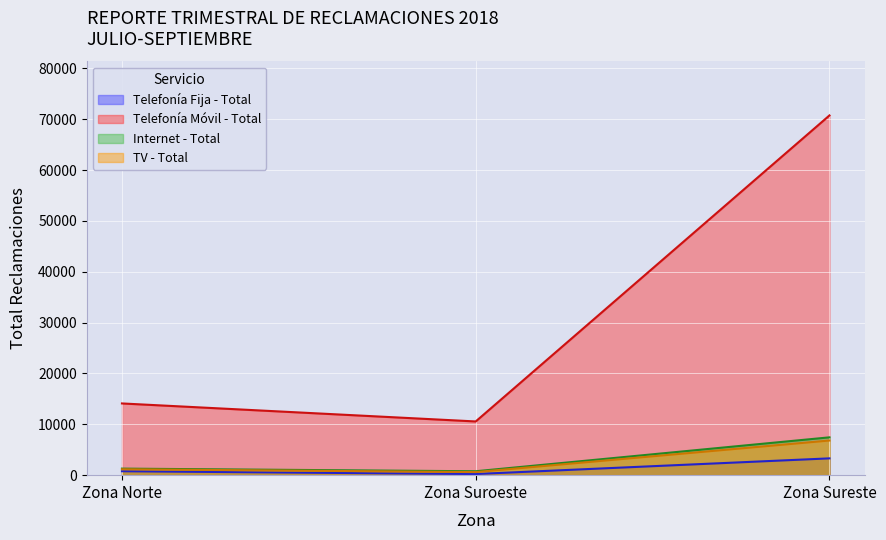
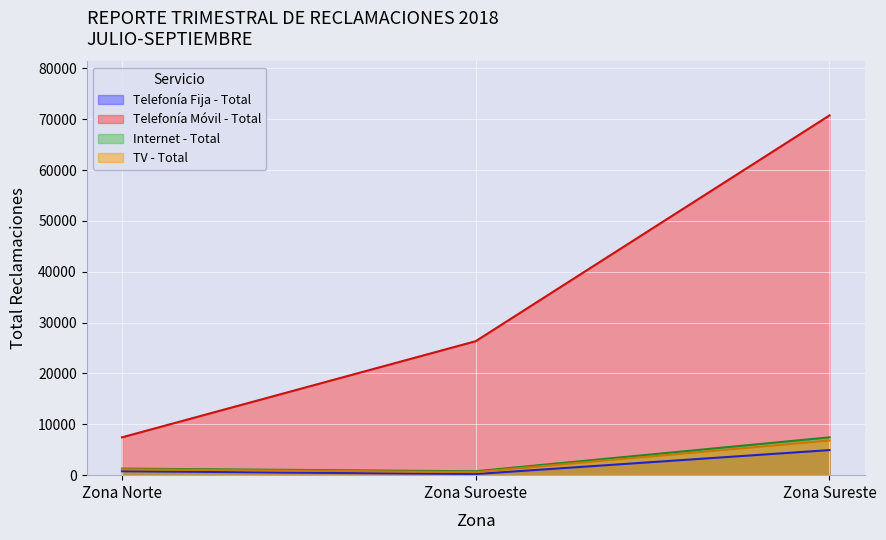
Telefonía Móvil - Total, Zona Norte: 14000 -> 7000
Telefonía Móvil - Total, Zona Suroeste: 11000 -> 26000
Telefonía Fija - Total, Zona Sureste: 3000 -> 5000
